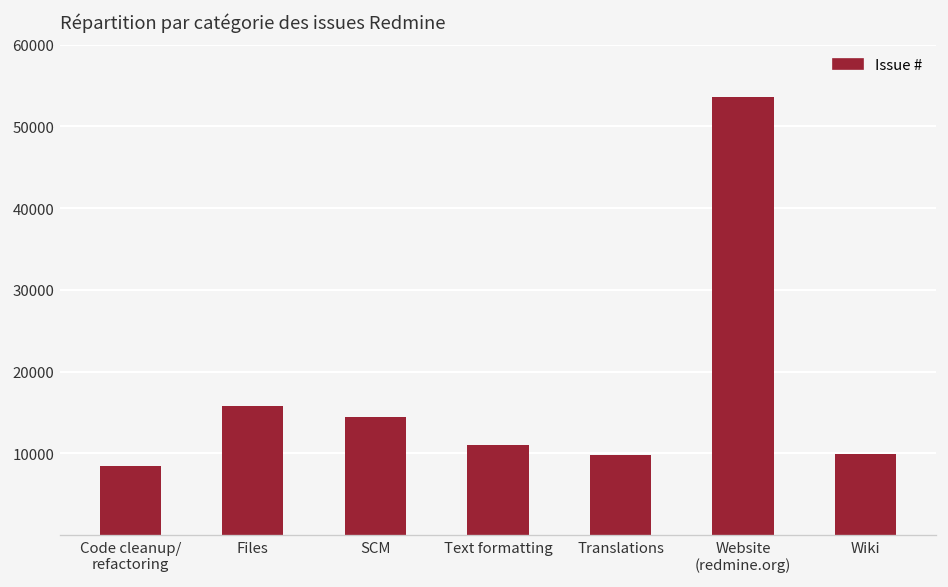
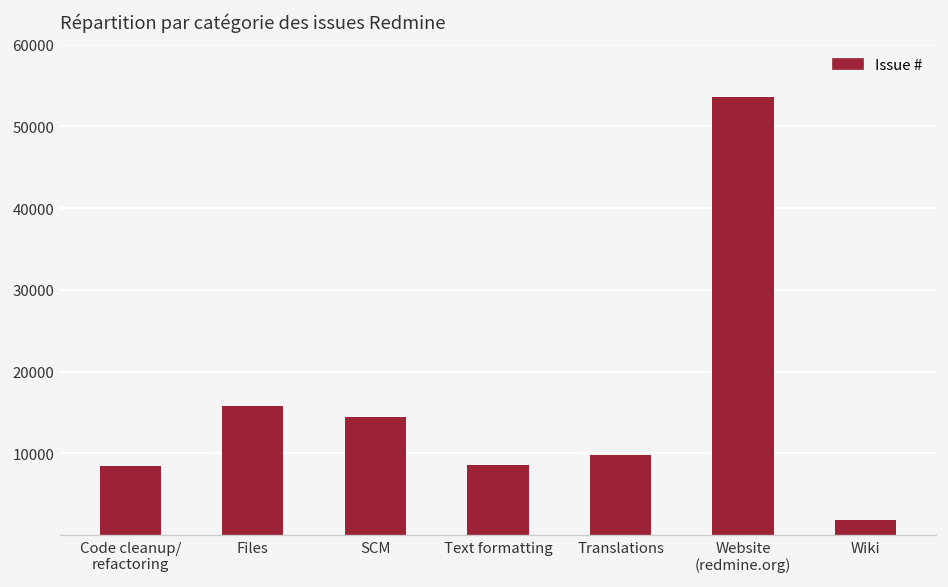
Text formatting: 11000 -> 9000
Wiki: 10000 -> 2000
